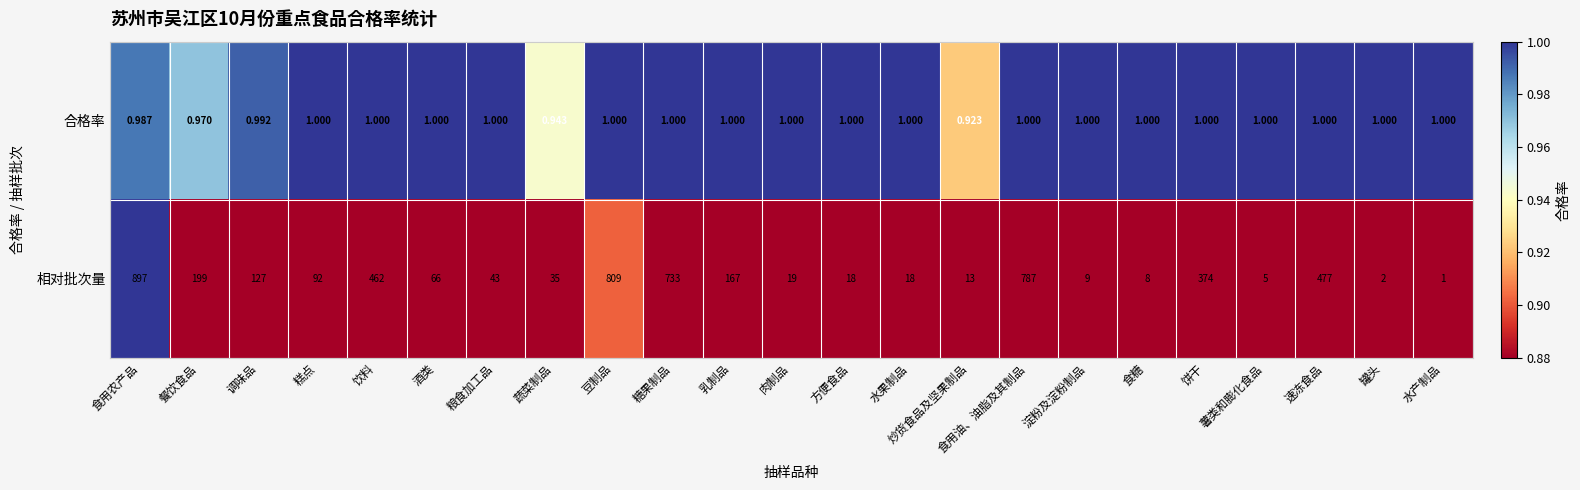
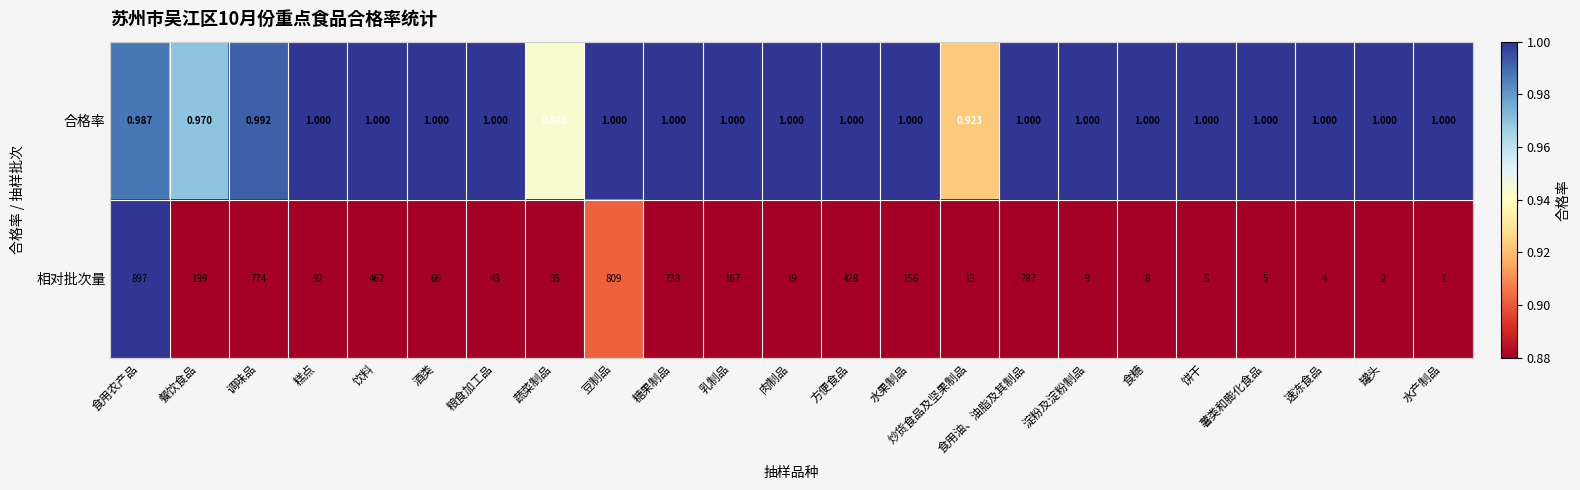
相对批次量, 调味品: 127 -> 774
相对批次量, 方便食品: 18 -> 428
相对批次量, 水果制品: 18 -> 156
相对批次量, 饼干: 374 -> 5
相对批次量, 速冻食品: 477 -> 4
